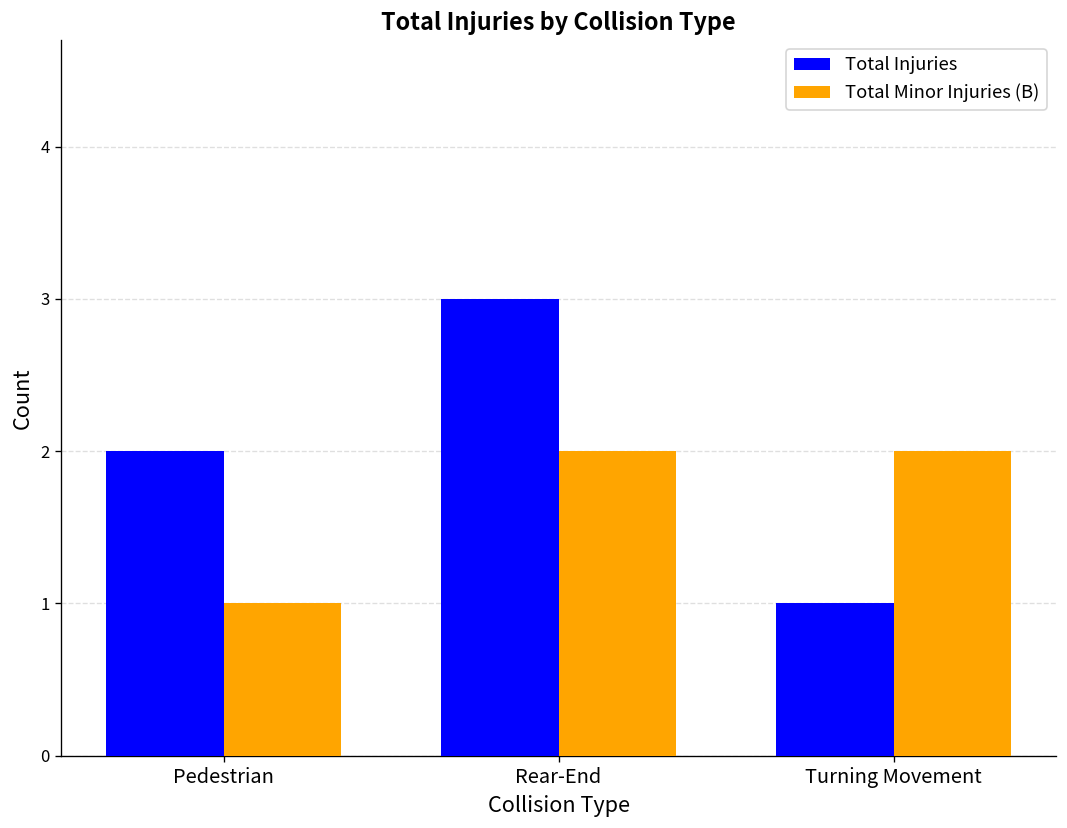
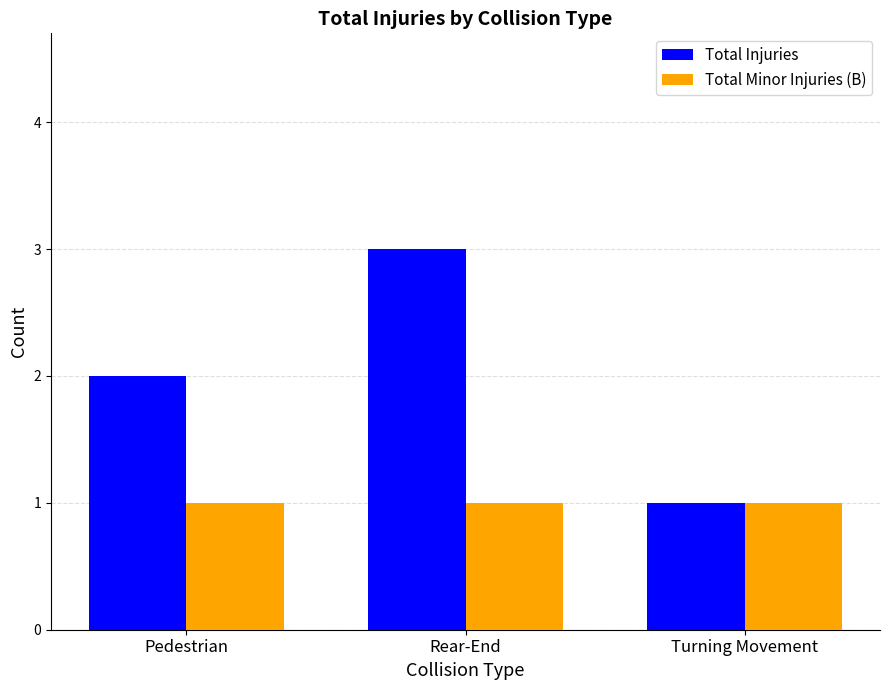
Total Minor Injuries (B), Rear-End: 2 -> 1
Total Minor Injuries (B), Turning Movement: 2 -> 1
